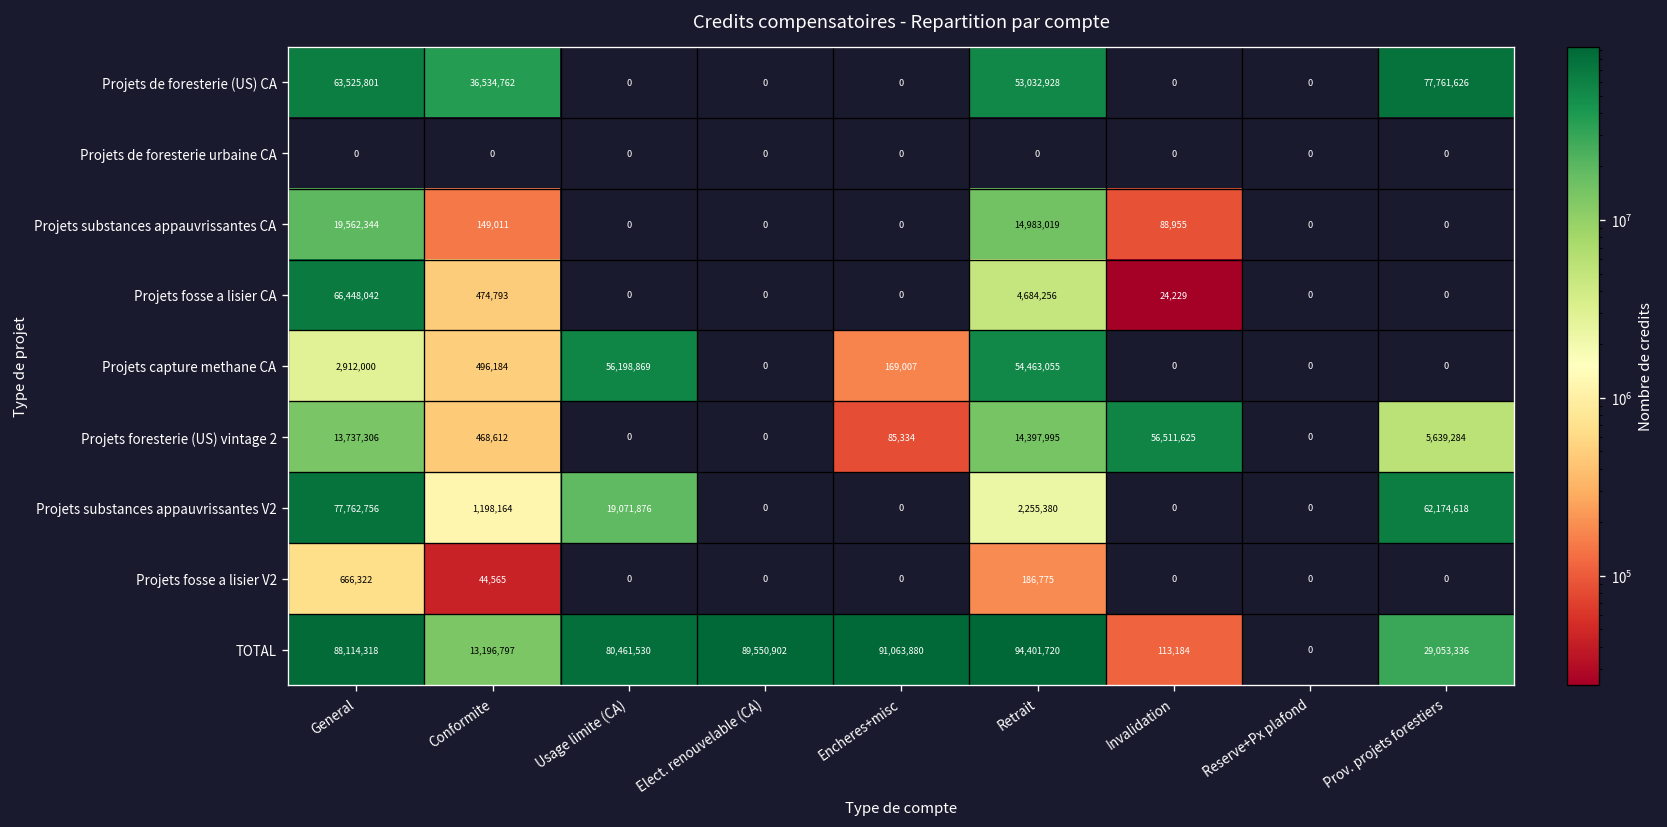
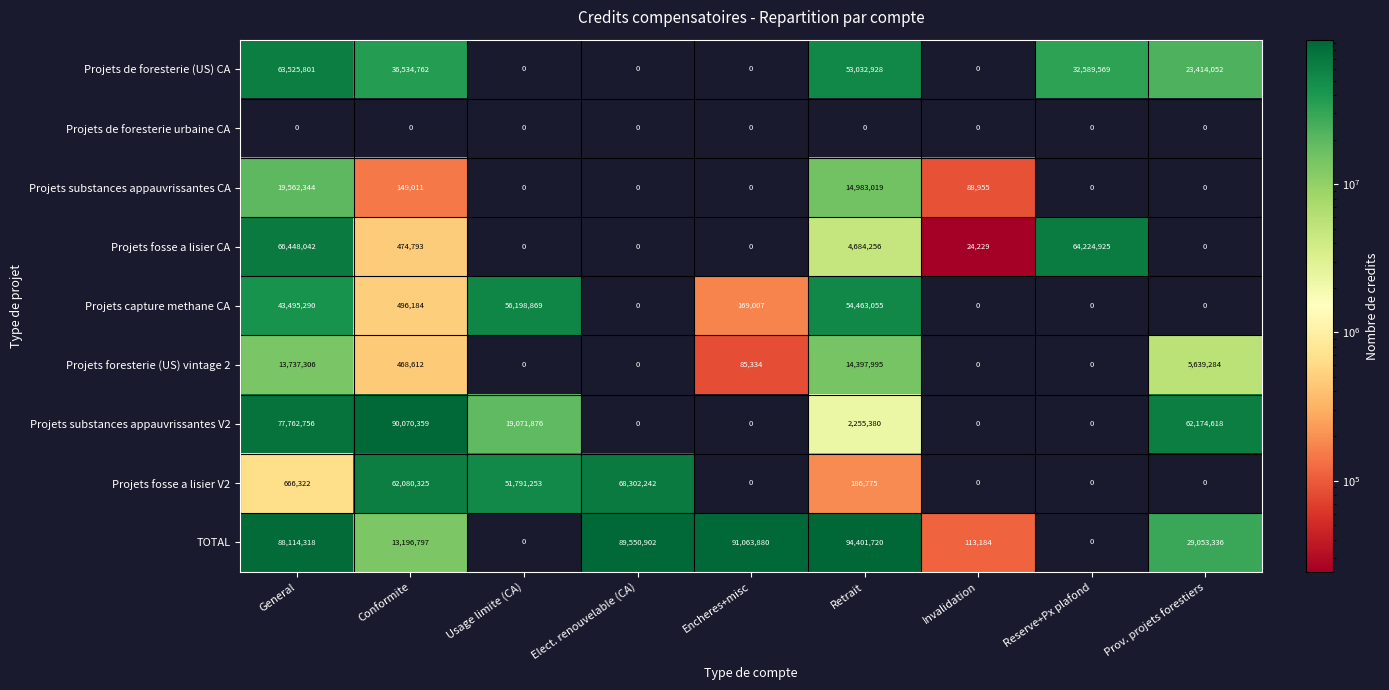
Projets de foresterie (US) CA, Reserve+Px plafond: 0 -> 32,589,569
Projets de foresterie (US) CA, Prov. projets forestiers: 77,761,626 -> 23,414,052
Projets fosse a lisier CA, Reserve+Px plafond: 0 -> 64,224,925
Projets capture methane CA, General: 2,912,000 -> 43,495,290
Projets foresterie (US) vintage 2, Invalidation: 56,511,625 -> 0
Projets substances appauvrissantes V2, Conformite: 1,198,164 -> 90,070,359
Projets fosse a lisier V2, Conformite: 44,565 -> 62,080,325
Projets fosse a lisier V2, Usage limite (CA): 0 -> 51,791,253
Projets fosse a lisier V2, Elect. renouvelable (CA): 0 -> 68,302,242
TOTAL, Usage limite (CA): 80,461,530 -> 0
